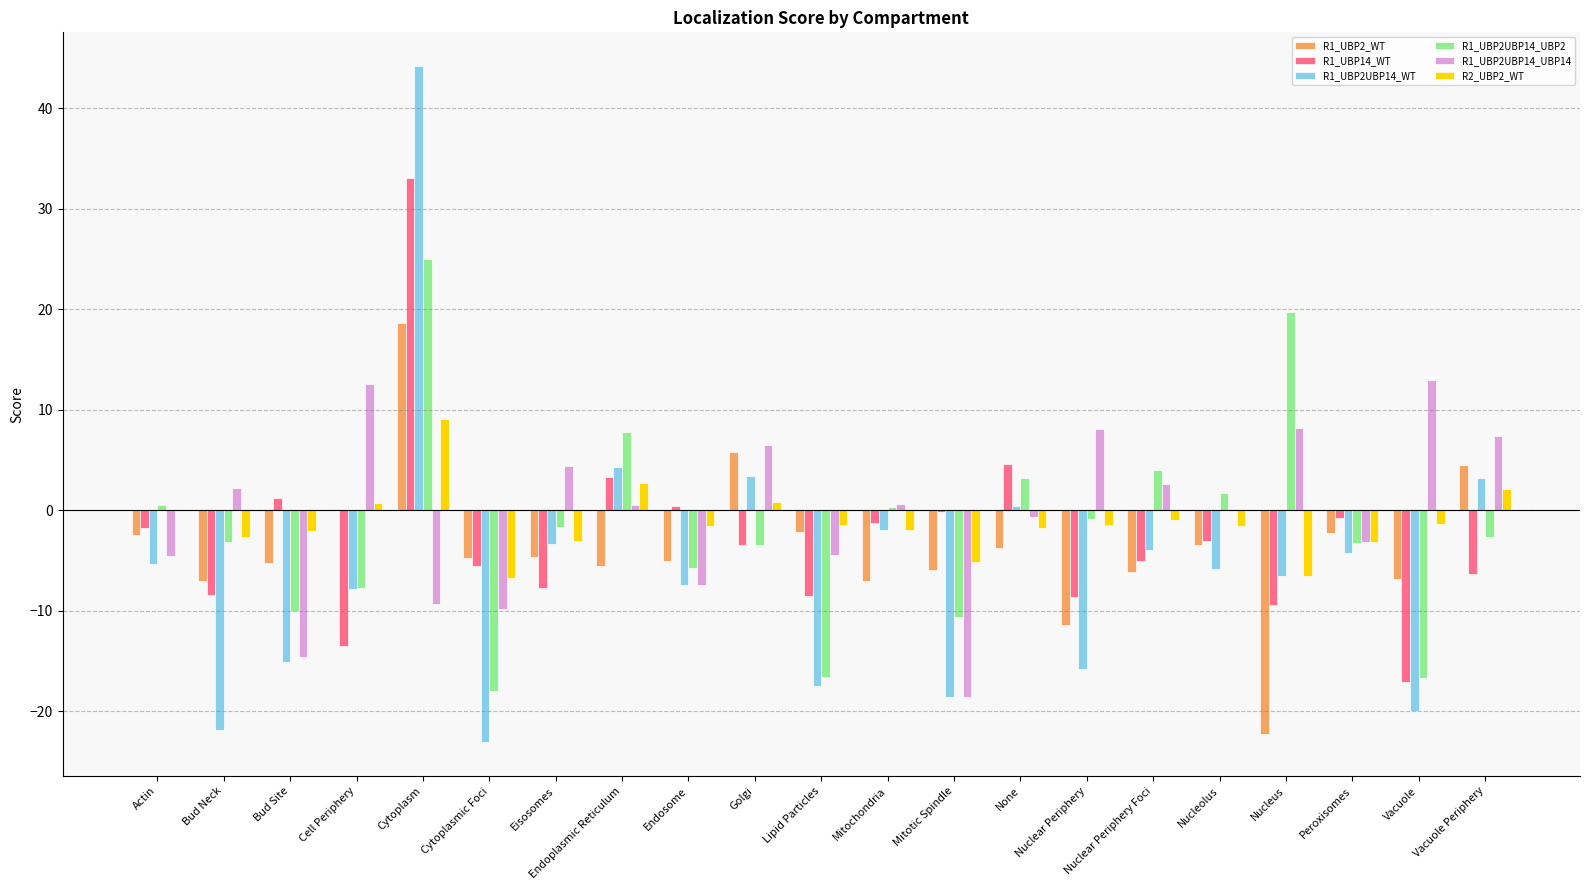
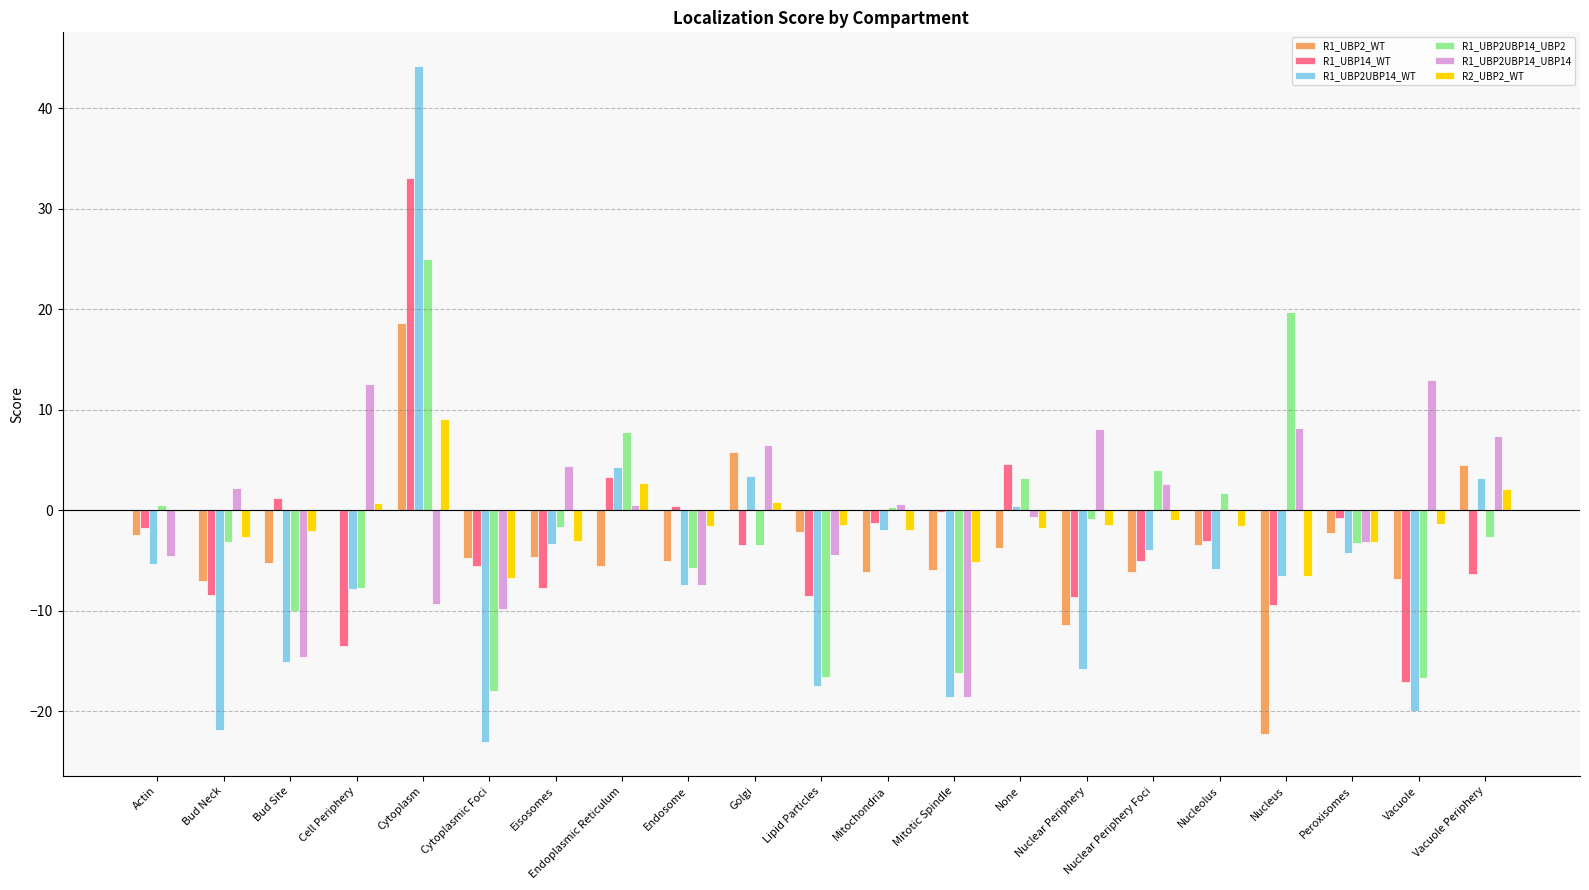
R1_UBP2_WT, Mitochondria: -7.1 -> -6.1
R1_UBP2UBP14_UBP2, Mitotic Spindle: -10.6 -> -16.2
